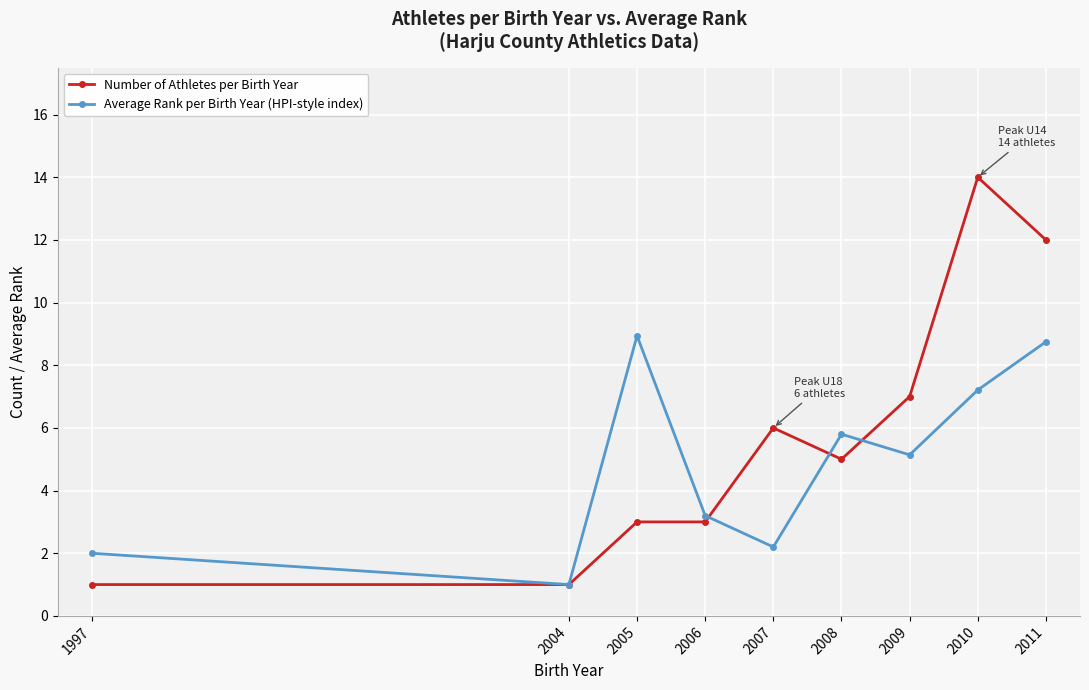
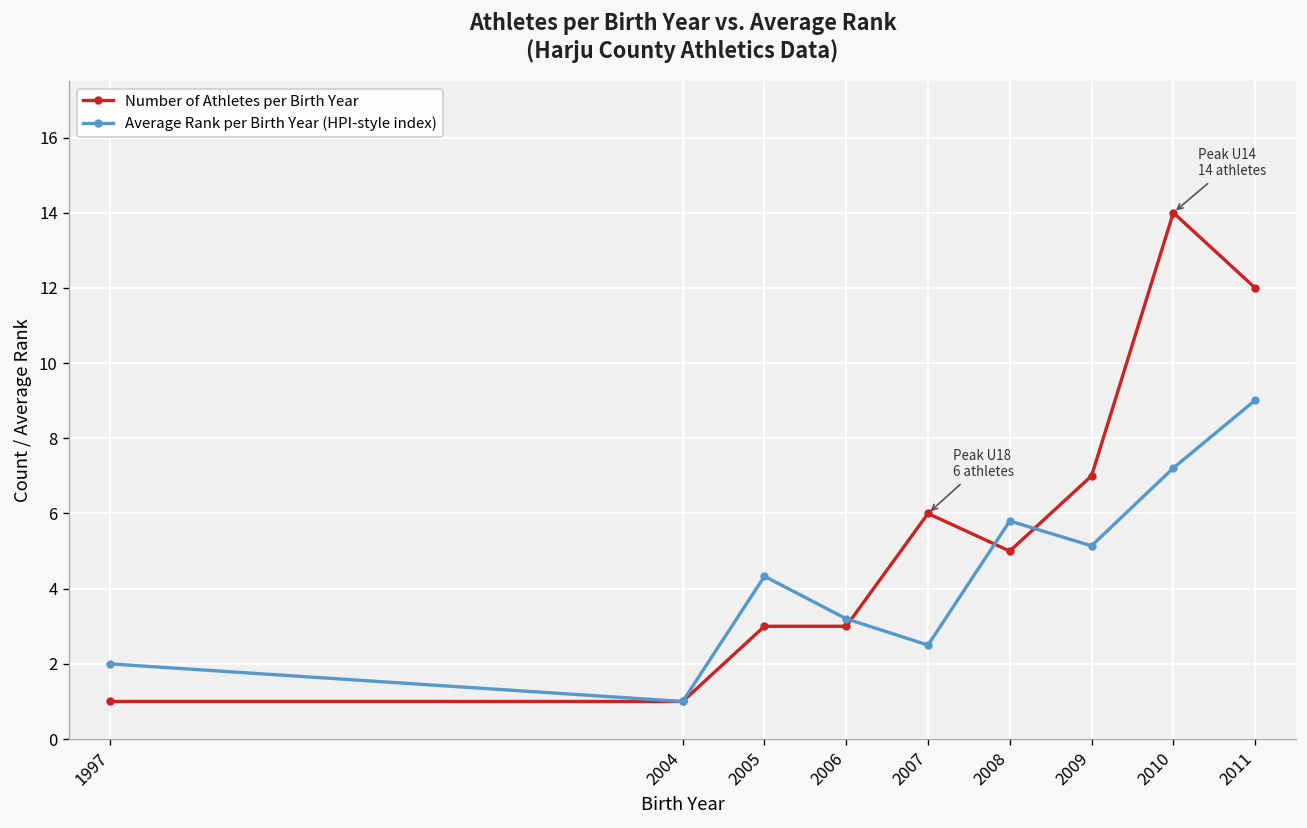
Average Rank per Birth Year (HPI-style index), 2005: 8.9 -> 4.3
Average Rank per Birth Year (HPI-style index), 2007: 2.2 -> 2.5
Average Rank per Birth Year (HPI-style index), 2011: 8.8 -> 9.0
